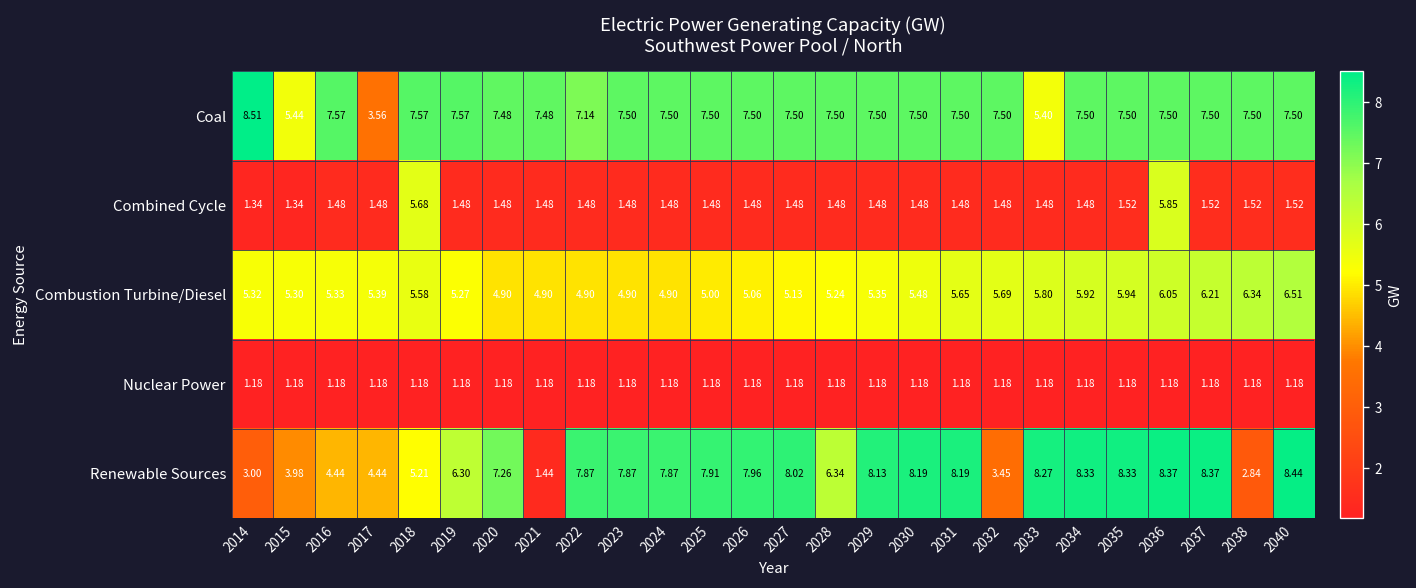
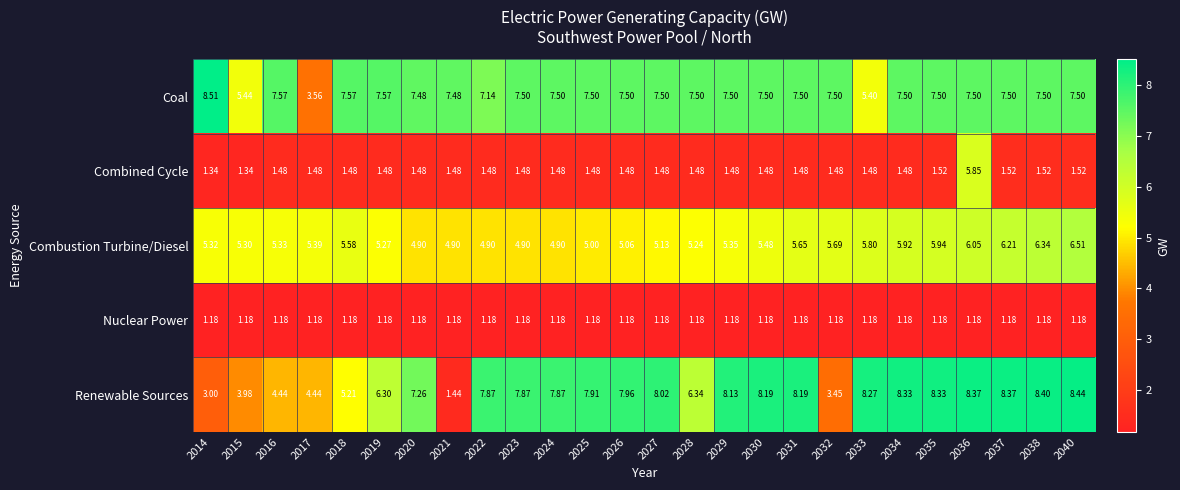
Combined Cycle, 2018: 5.68 -> 1.48
Renewable Sources, 2038: 2.84 -> 8.40
